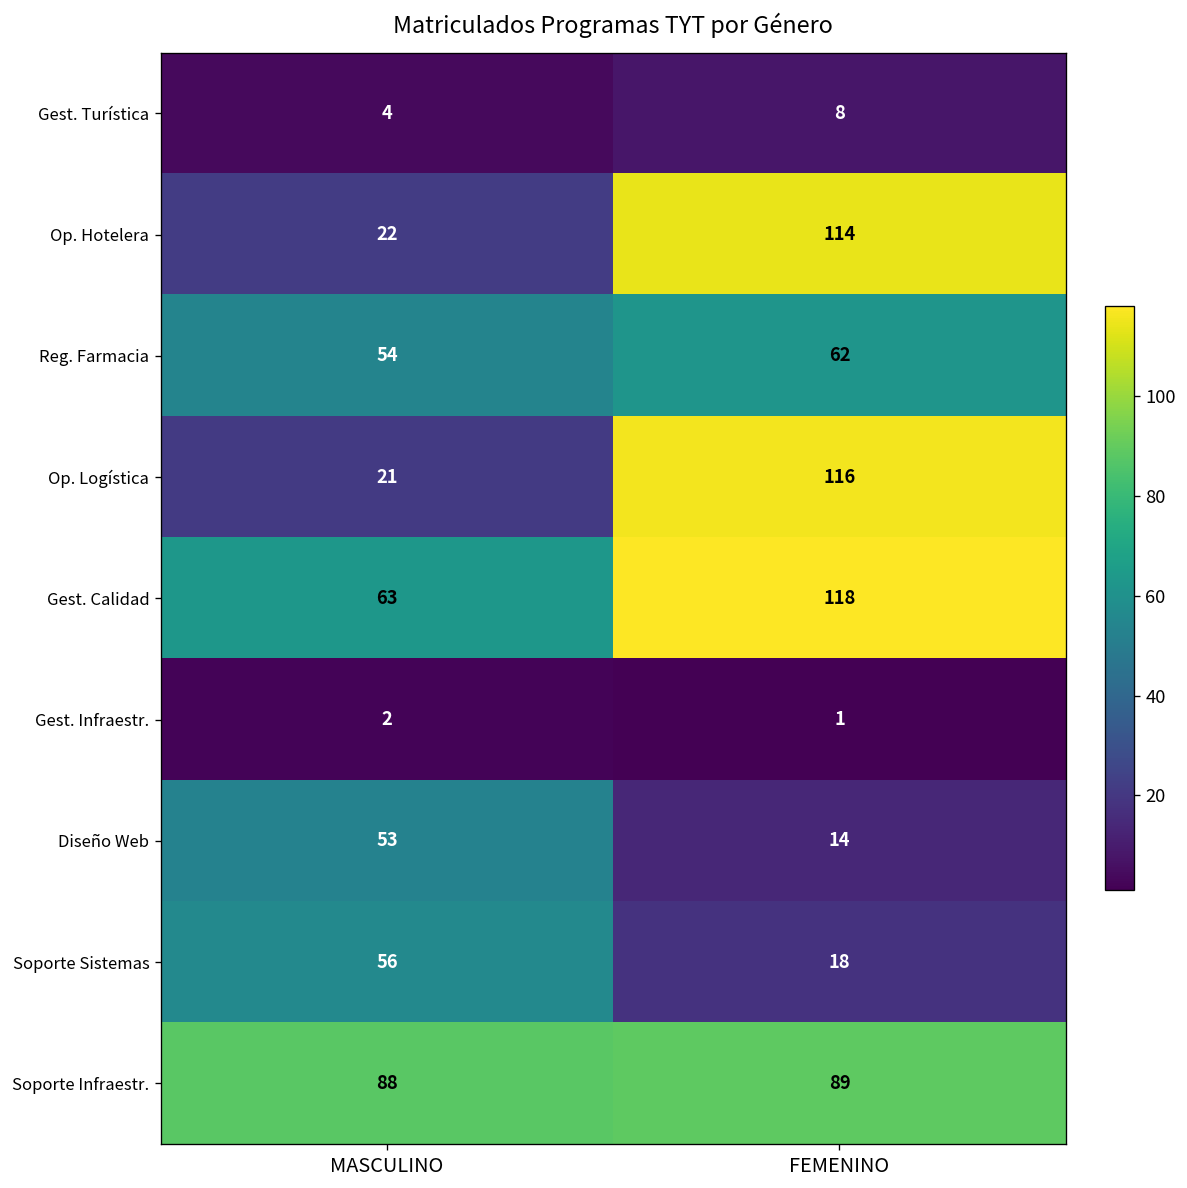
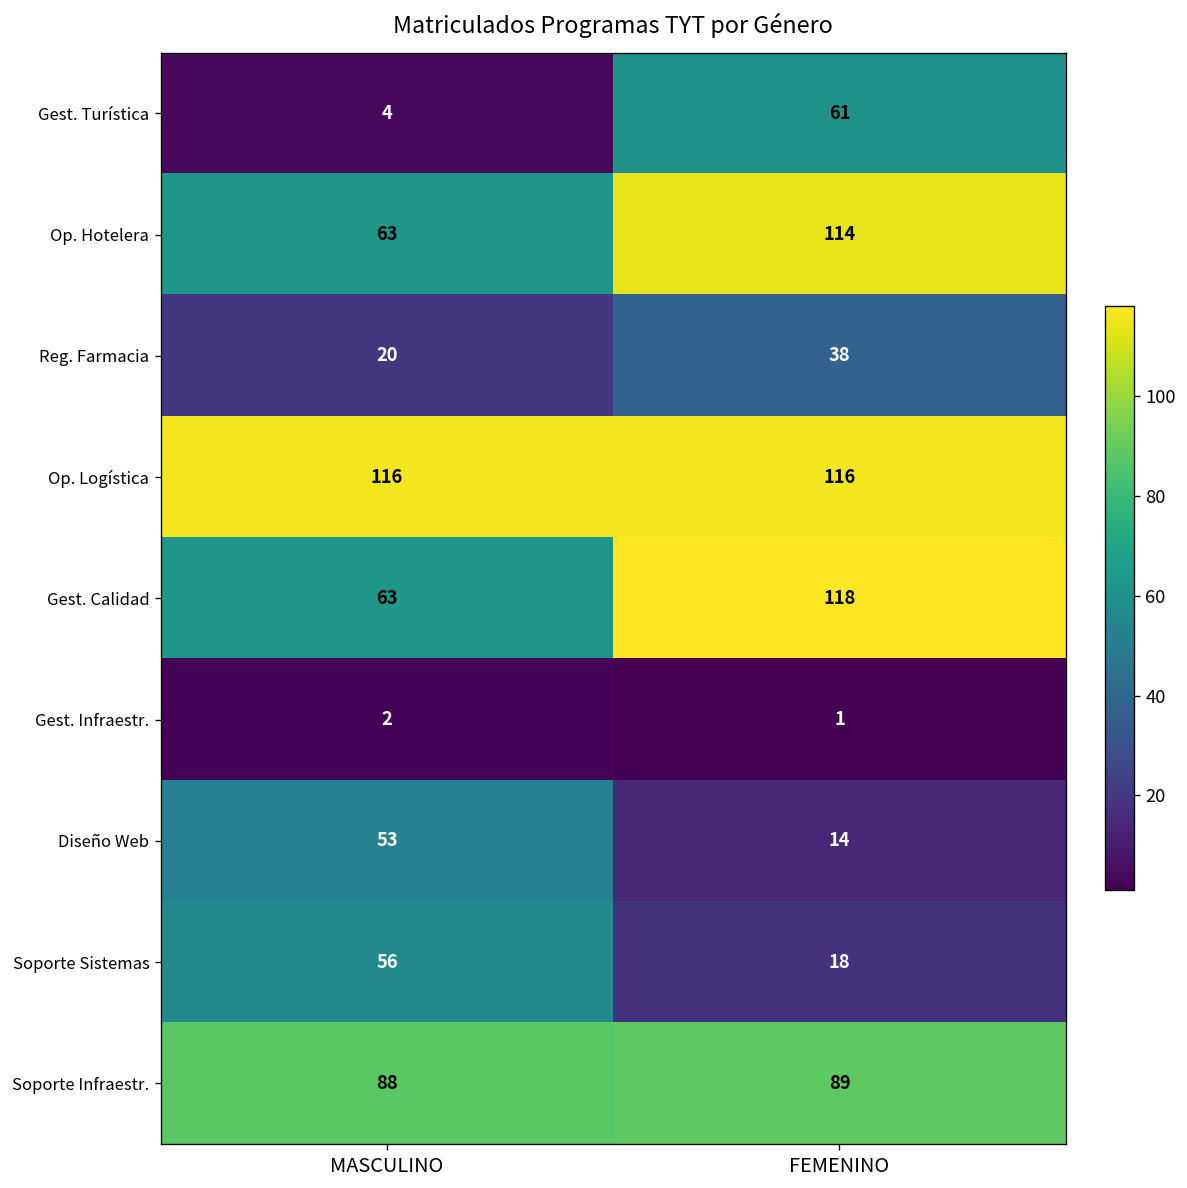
Gest. Turística, FEMENINO: 8 -> 61
Op. Hotelera, MASCULINO: 22 -> 63
Reg. Farmacia, MASCULINO: 54 -> 20
Reg. Farmacia, FEMENINO: 62 -> 38
Op. Logística, MASCULINO: 21 -> 116
